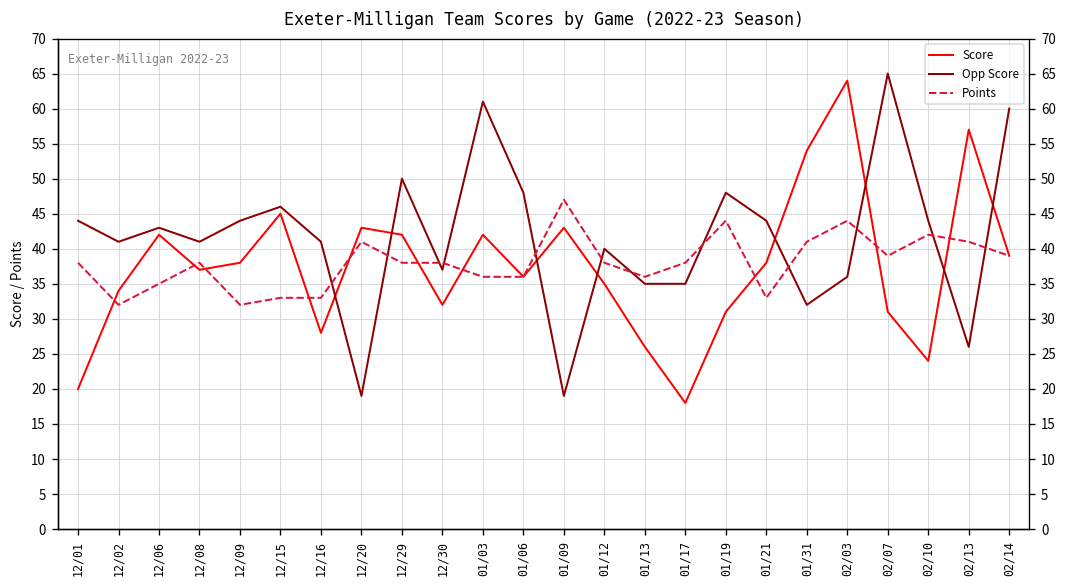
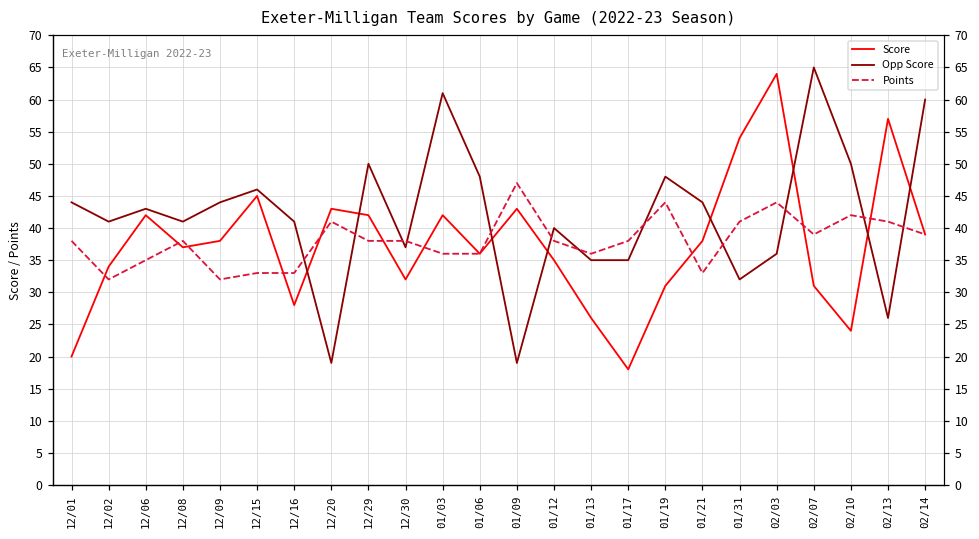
Opp Score, 02/10: 44 -> 50
